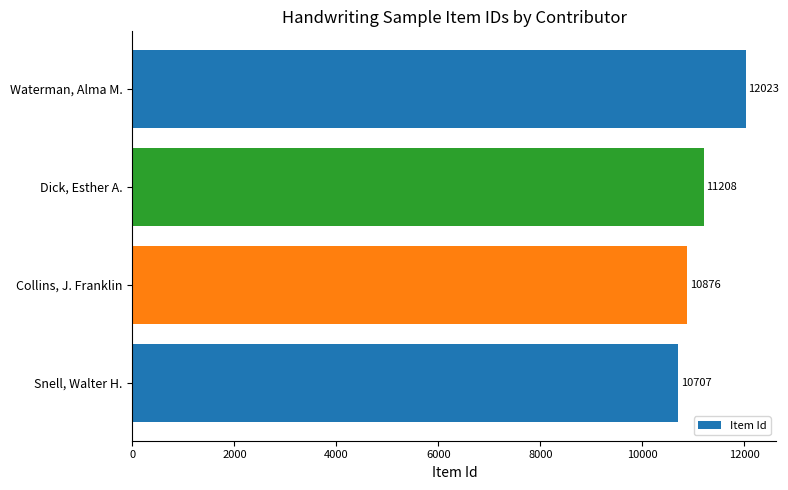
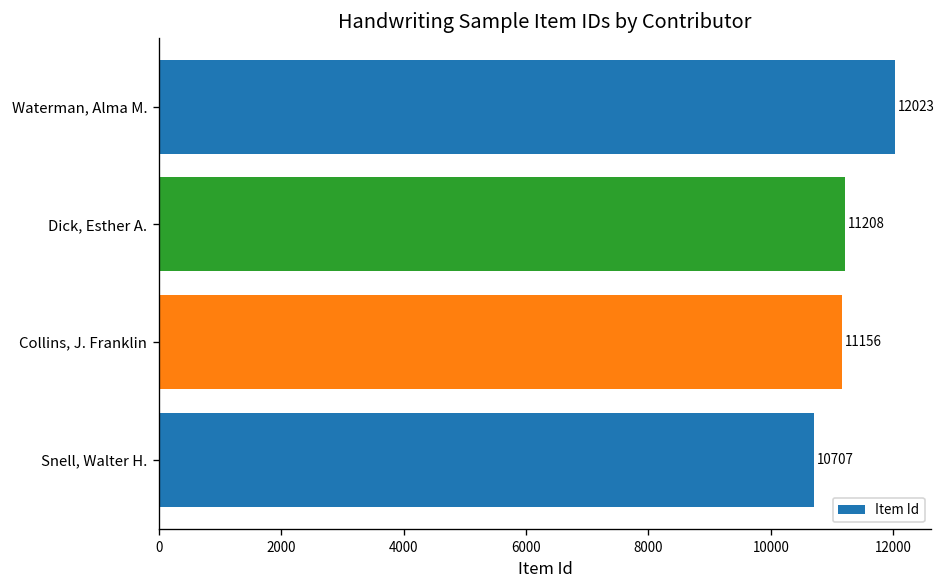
Collins, J. Franklin: 10876 -> 11156
